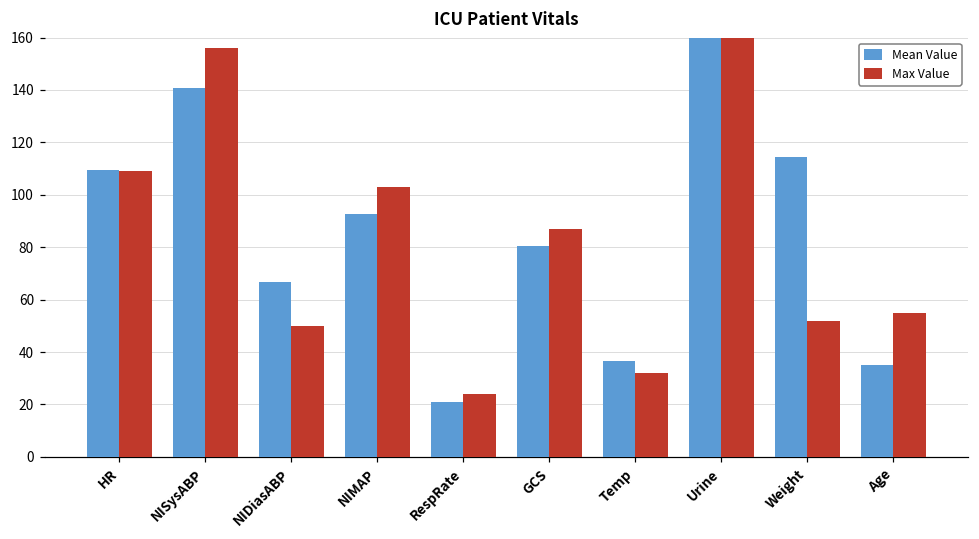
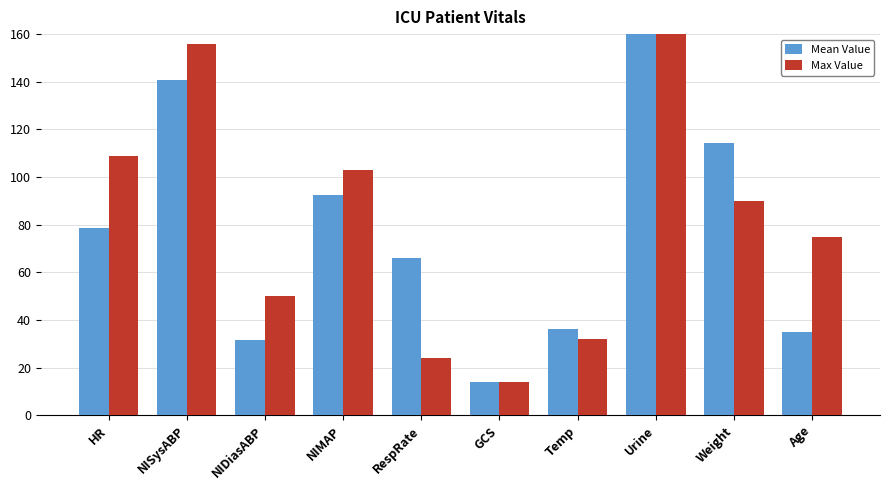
Mean Value, HR: 109 -> 79
Mean Value, NIDiasABP: 67 -> 32
Mean Value, RespRate: 21 -> 66
Mean Value, GCS: 81 -> 14
Max Value, GCS: 87 -> 14
Max Value, Weight: 52 -> 90
Max Value, Age: 55 -> 75
